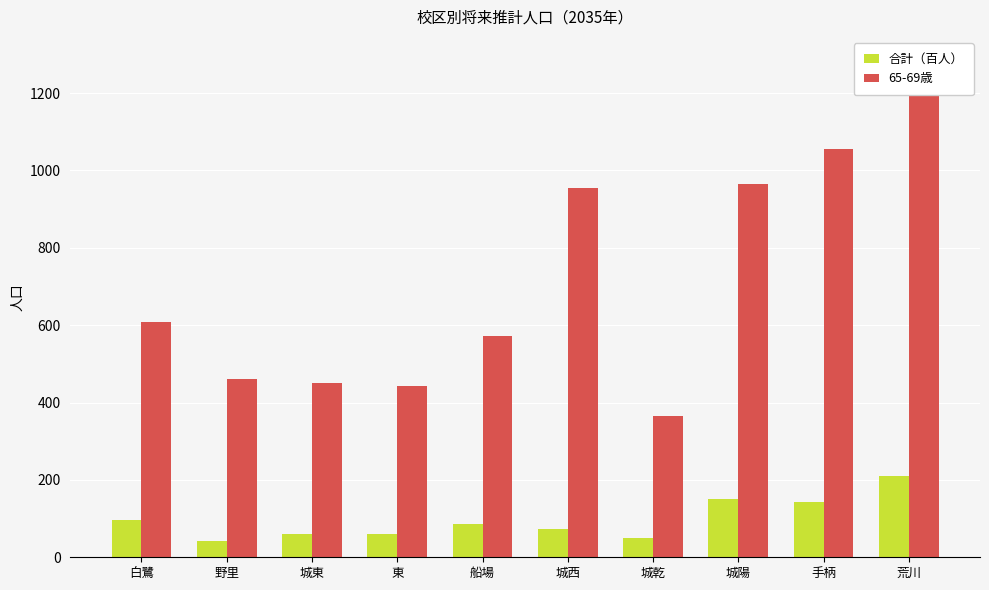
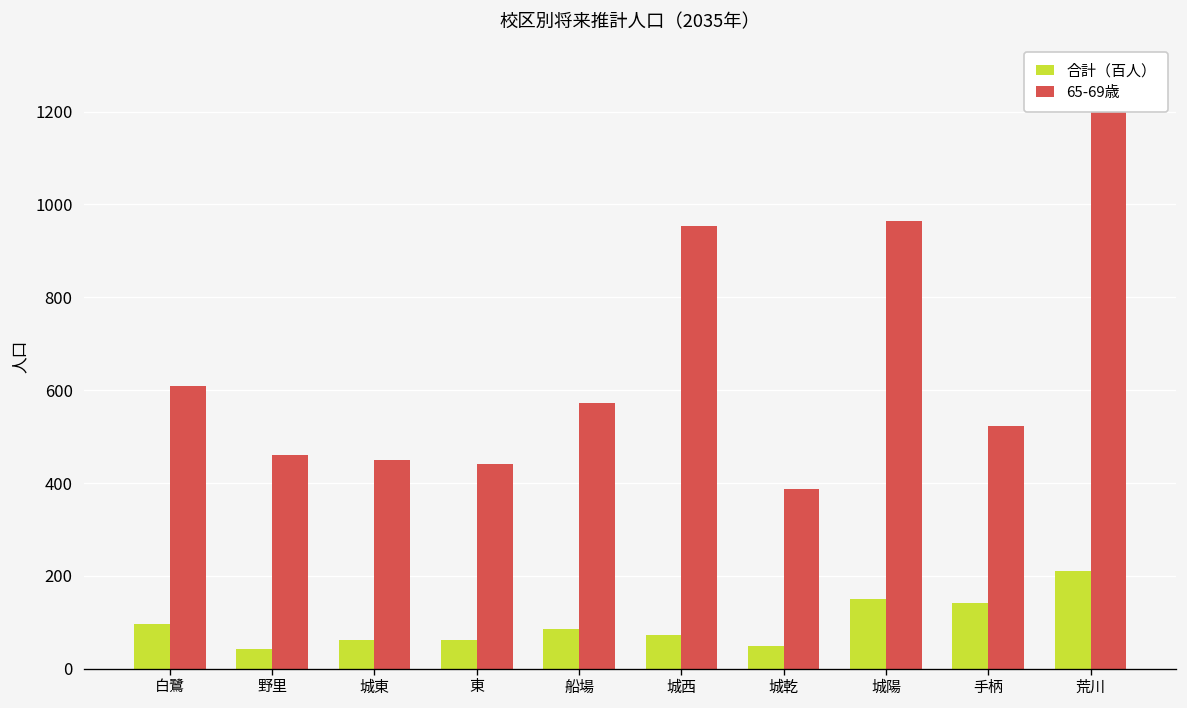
65-69歳, 城乾: 370 -> 390
65-69歳, 手柄: 1050 -> 520
